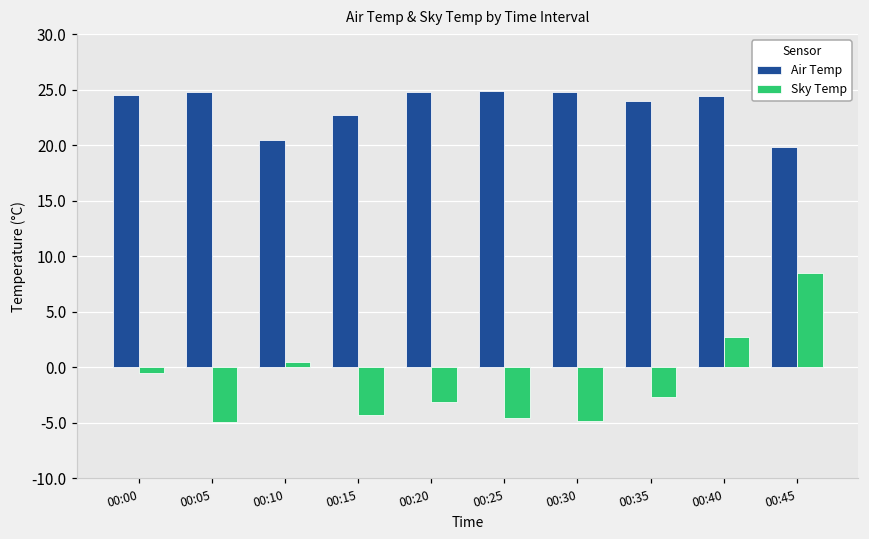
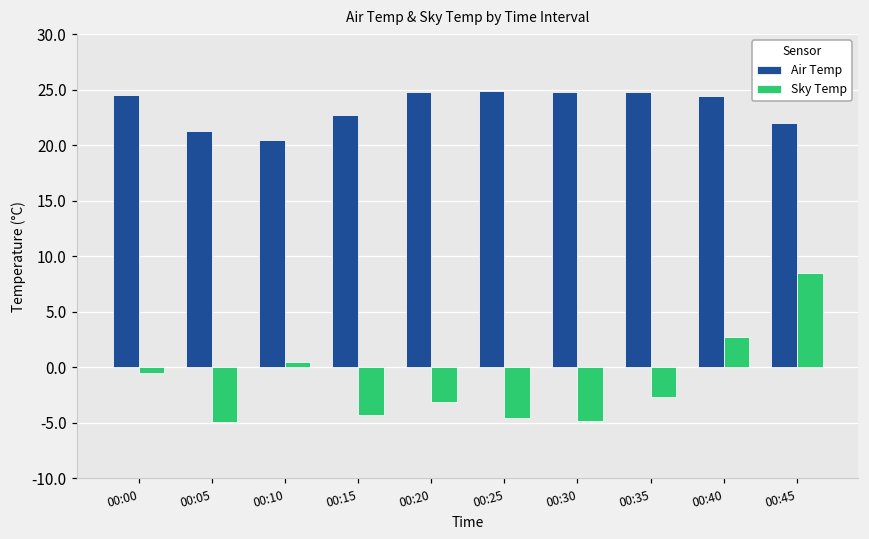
Air Temp, 00:05: 24.8 -> 21.3
Air Temp, 00:35: 24.0 -> 24.8
Air Temp, 00:45: 19.8 -> 22.0
